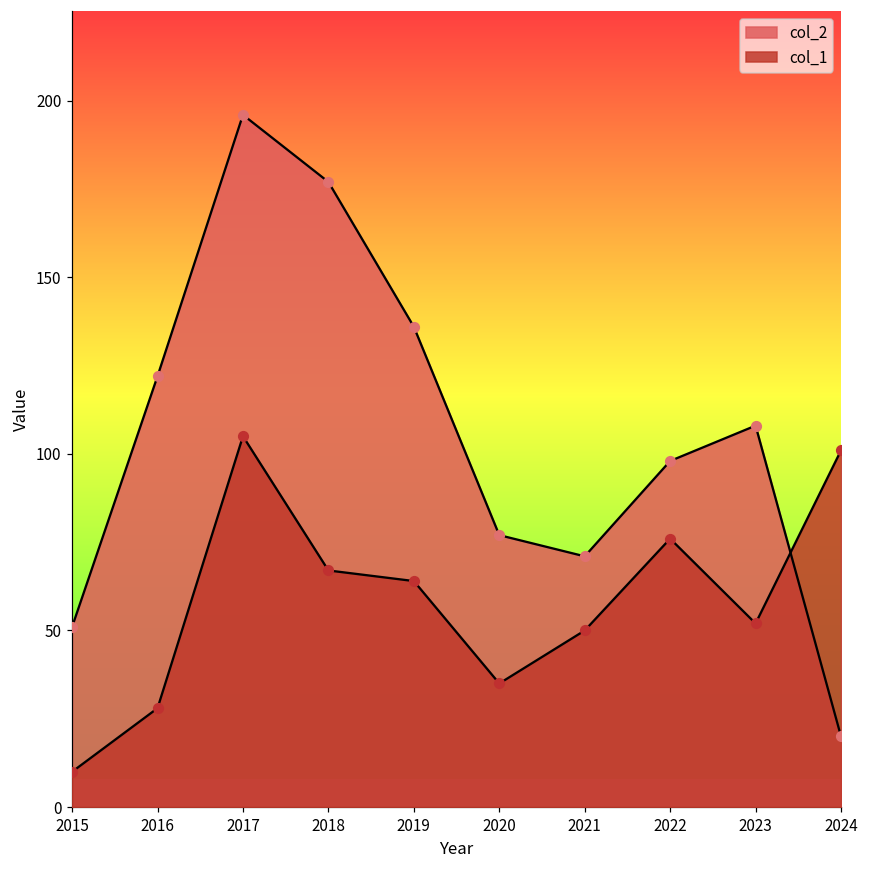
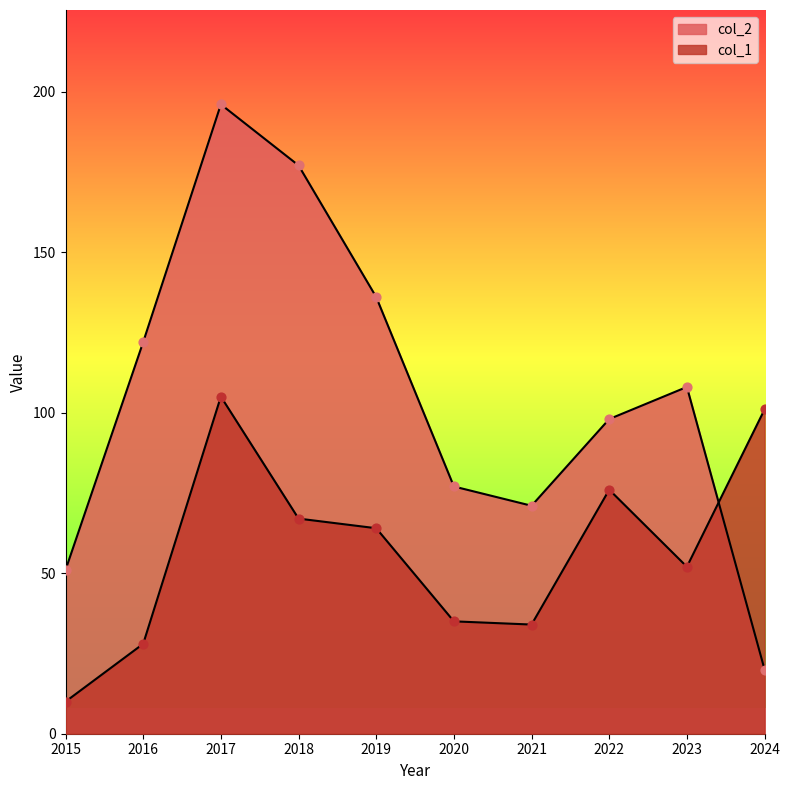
col_1, 2021: 50 -> 34
